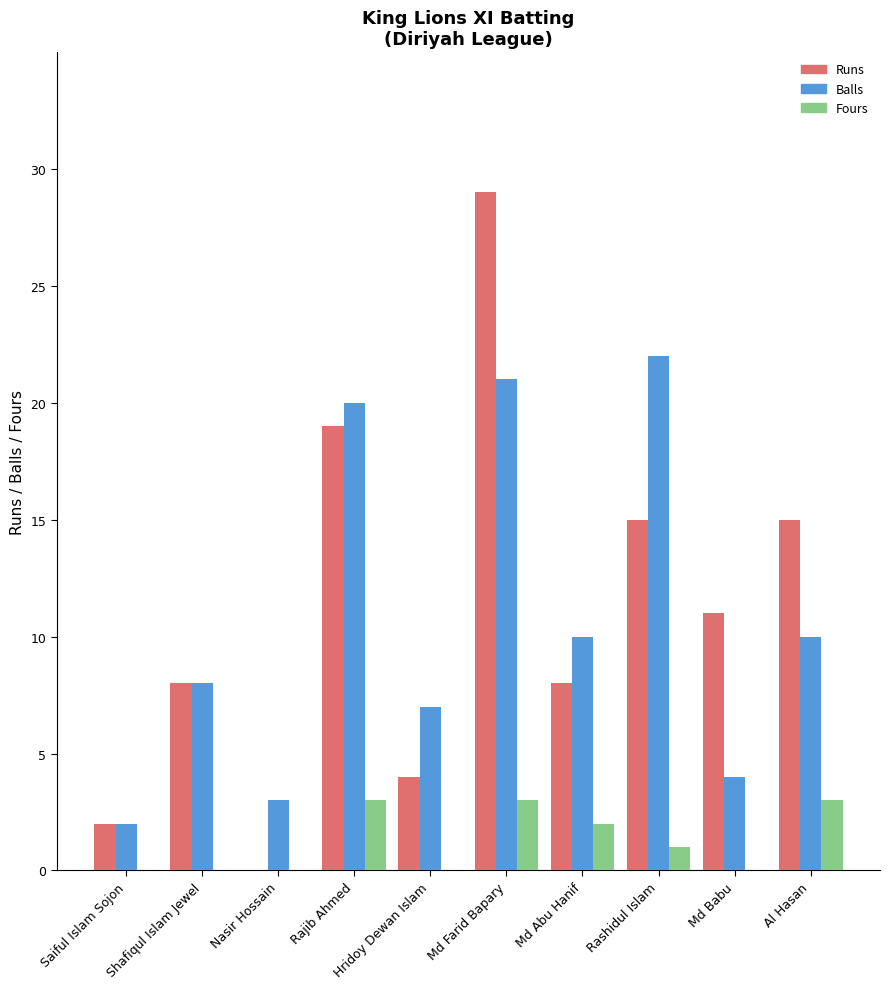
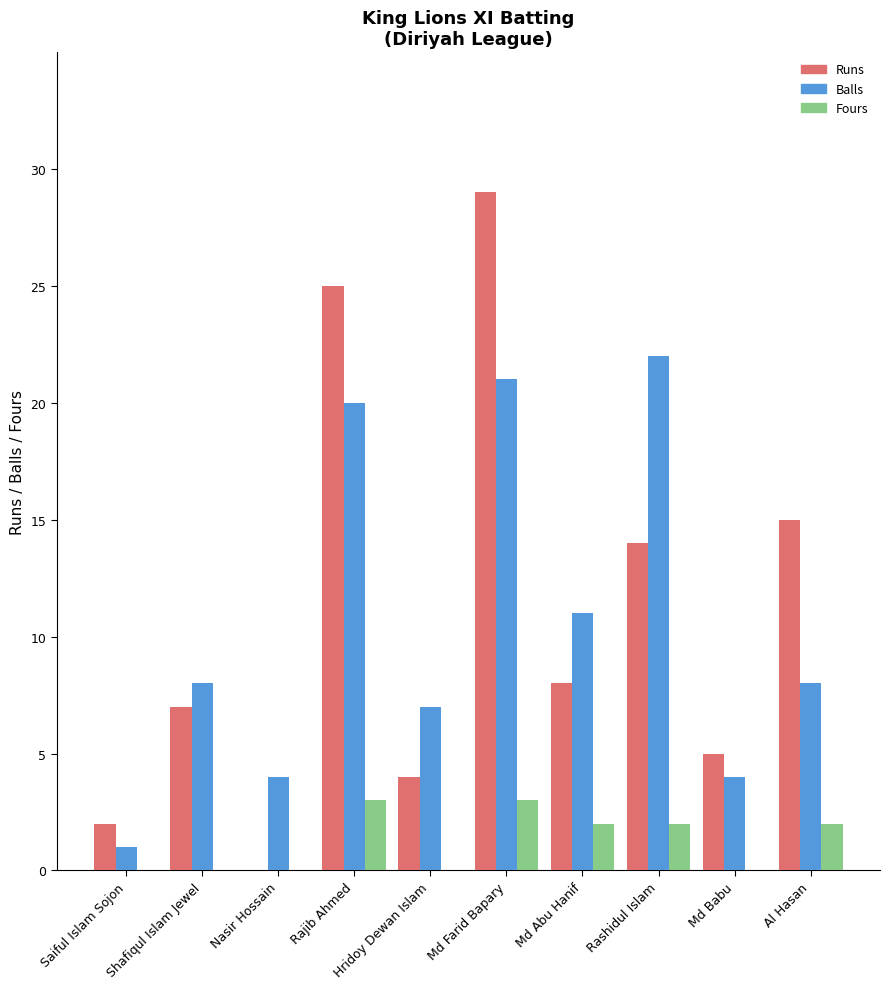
Balls, Saiful Islam Sojon: 2 -> 1
Runs, Shafiqul Islam Jewel: 8 -> 7
Balls, Nasir Hossain: 3 -> 4
Runs, Rajib Ahmed: 19 -> 25
Balls, Md Abu Hanif: 10 -> 11
Runs, Rashidul Islam: 15 -> 14
Fours, Rashidul Islam: 1 -> 2
Runs, Md Babu: 11 -> 5
Balls, Al Hasan: 10 -> 8
Fours, Al Hasan: 3 -> 2
